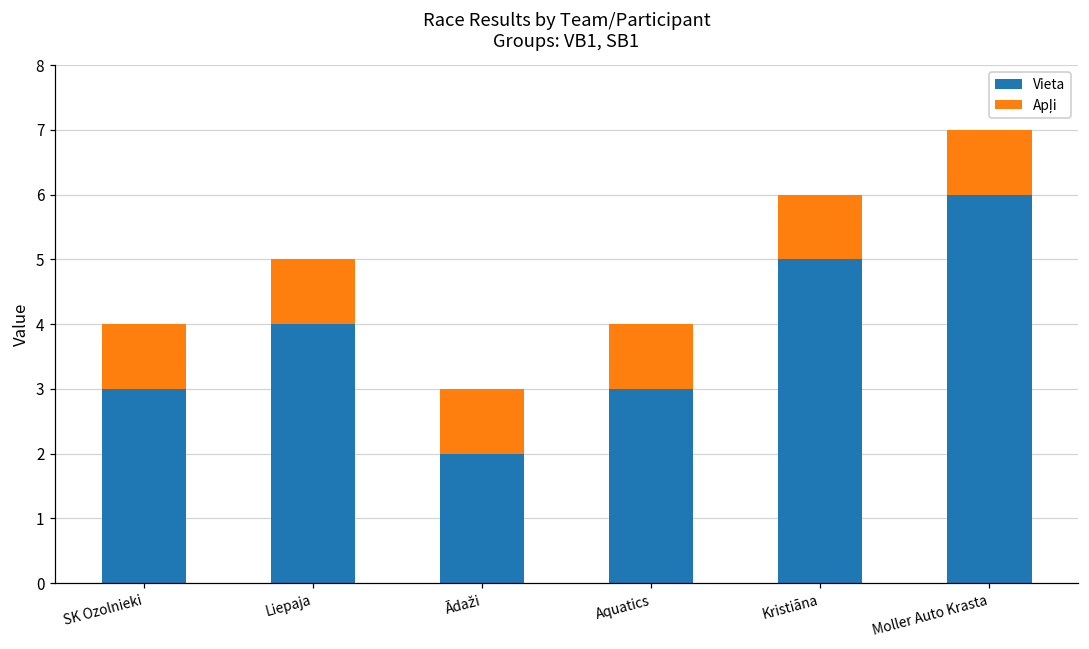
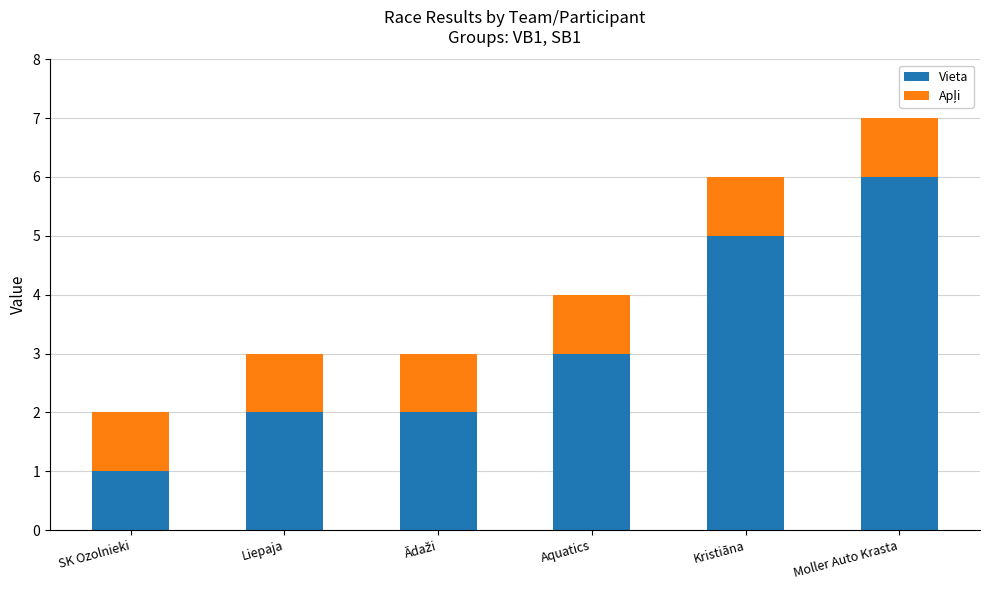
Vieta, SK Ozolnieki: 3 -> 1
Vieta, Liepaja: 4 -> 2
